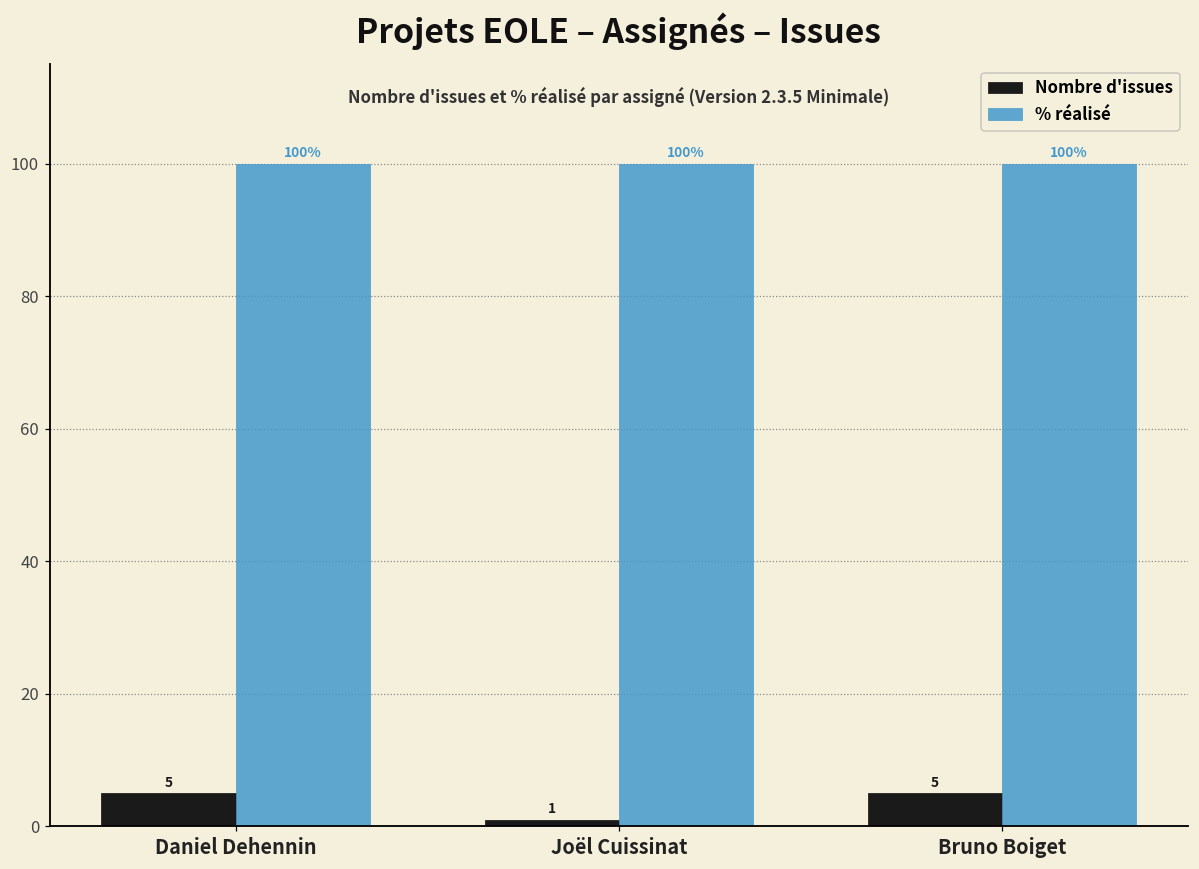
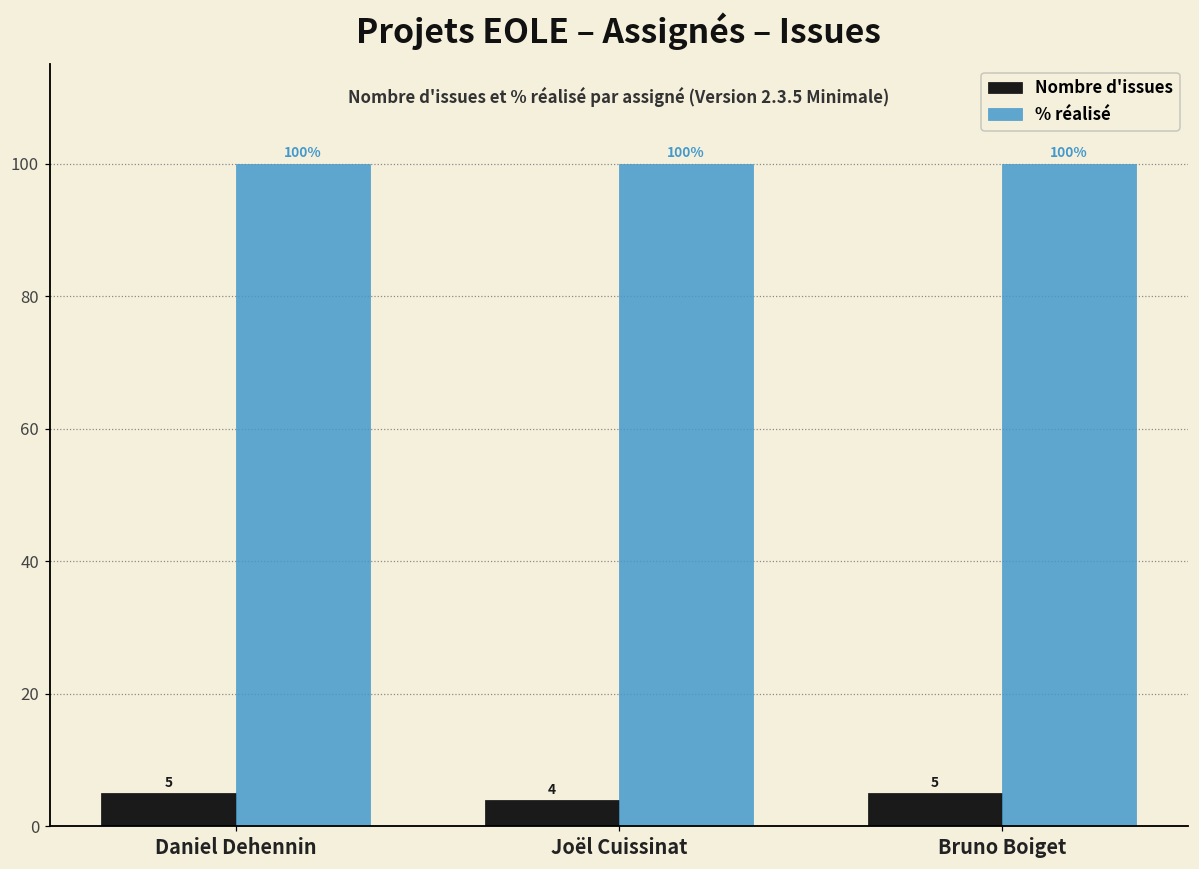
Nombre d'issues, Joël Cuissinat: 1 -> 4
